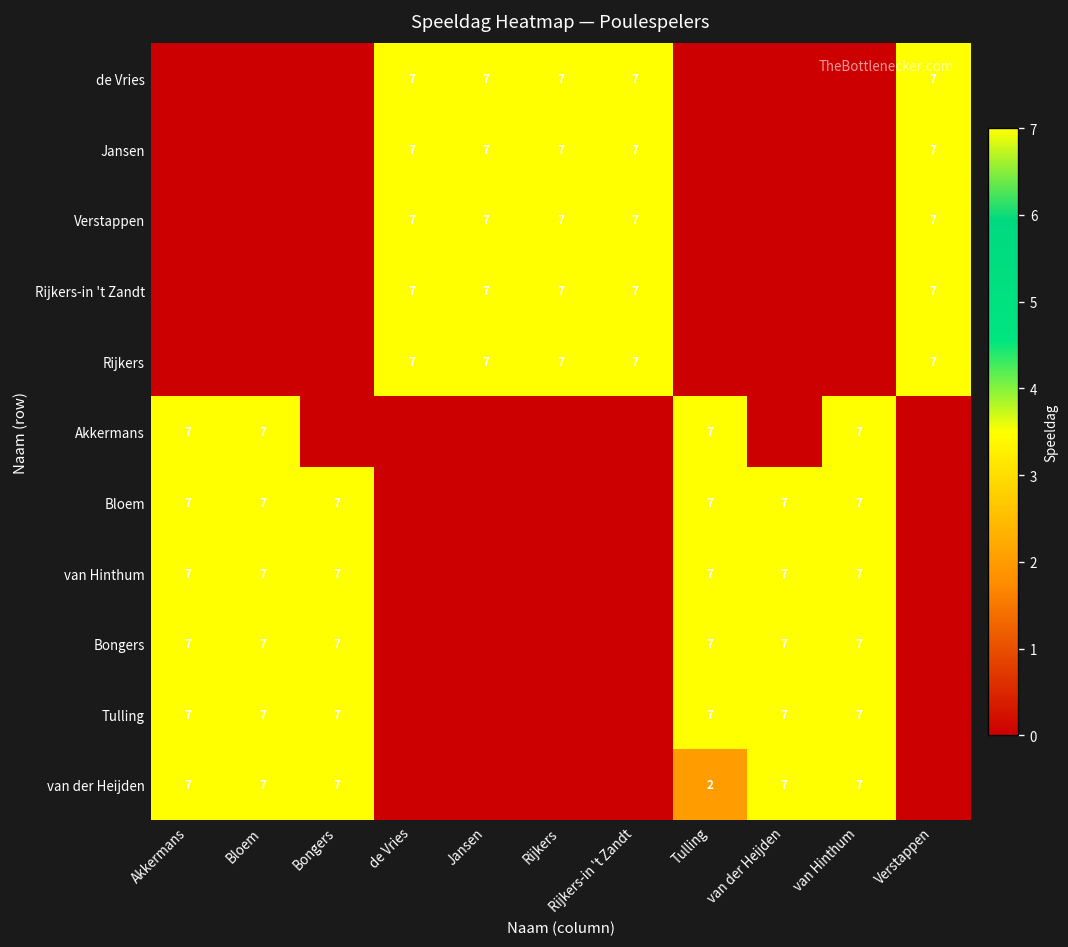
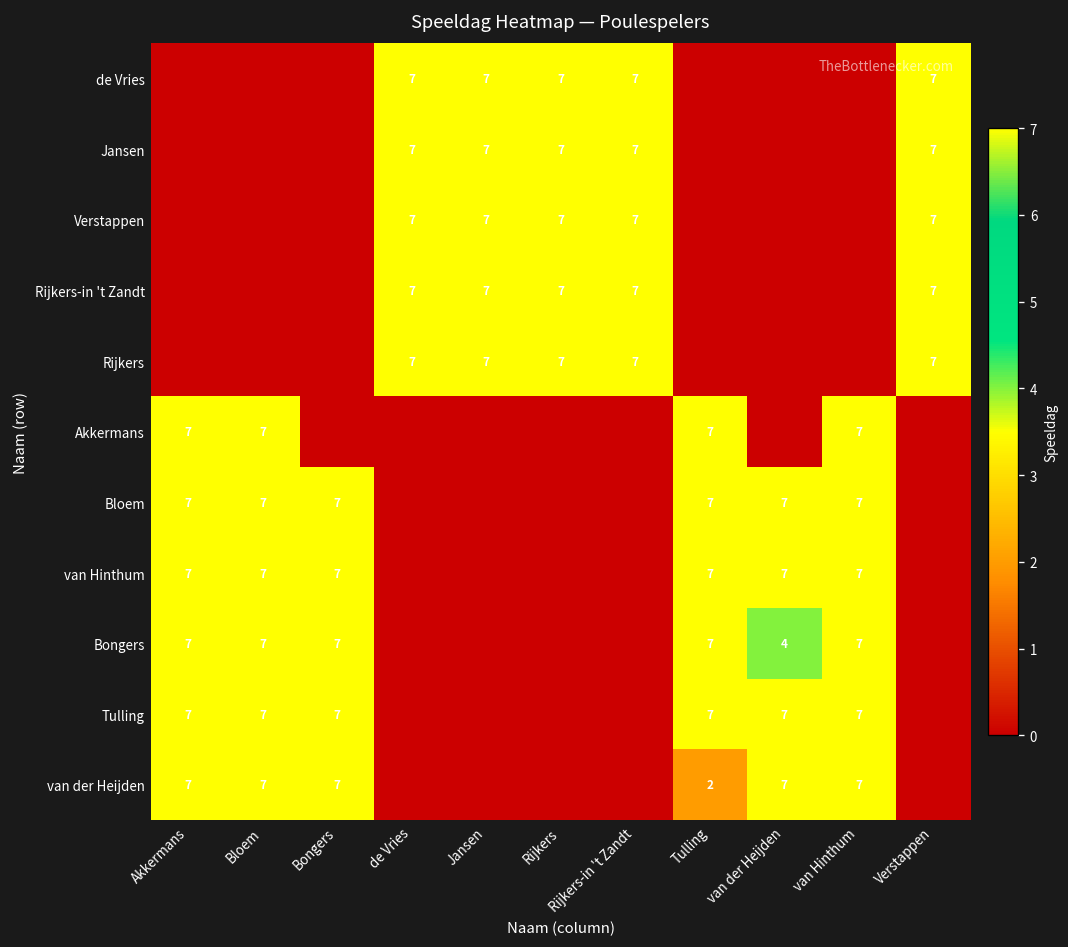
Bongers, van der Heijden: 7 -> 4
